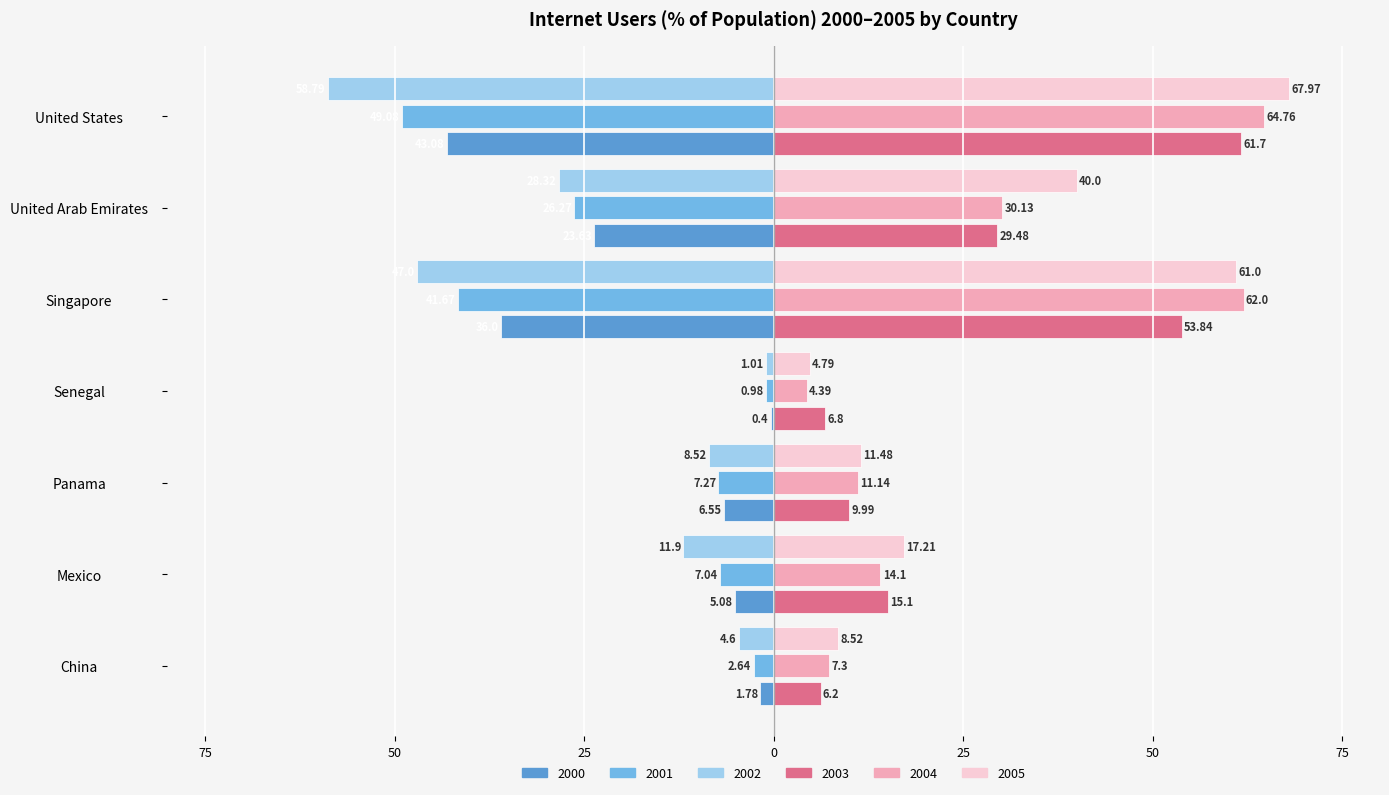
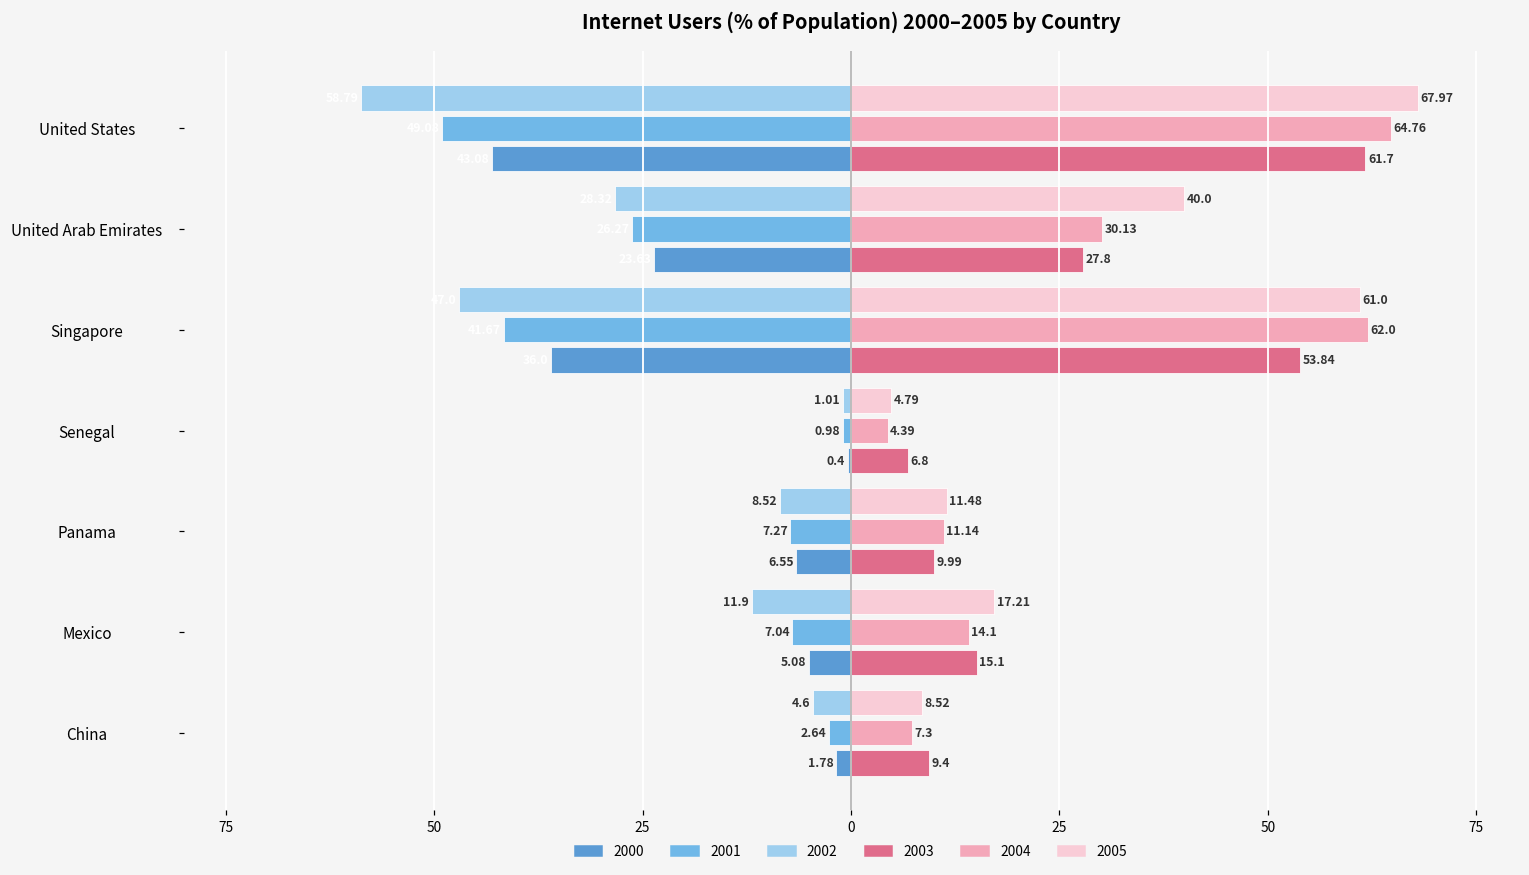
2003, United Arab Emirates: 29.48 -> 27.8
2003, China: 6.2 -> 9.4
